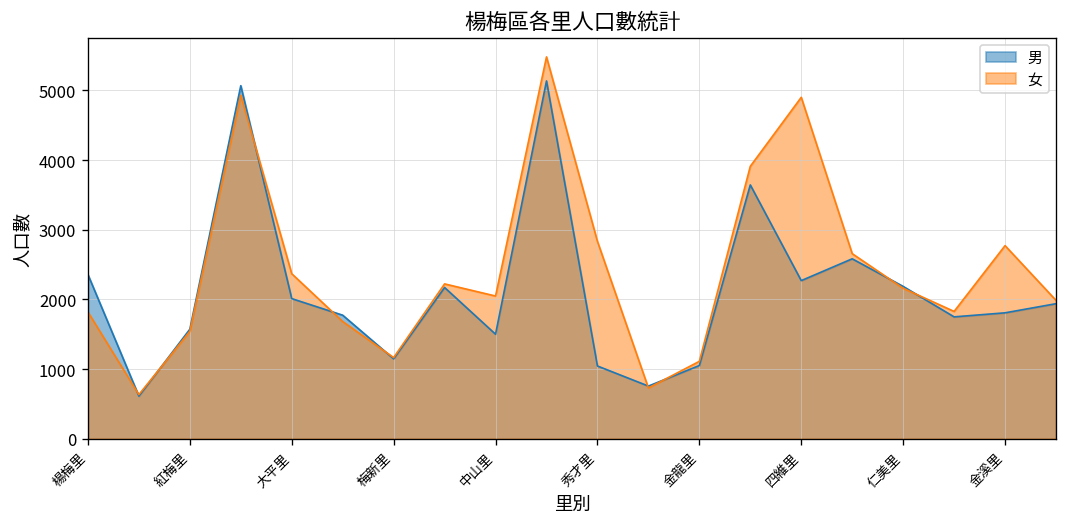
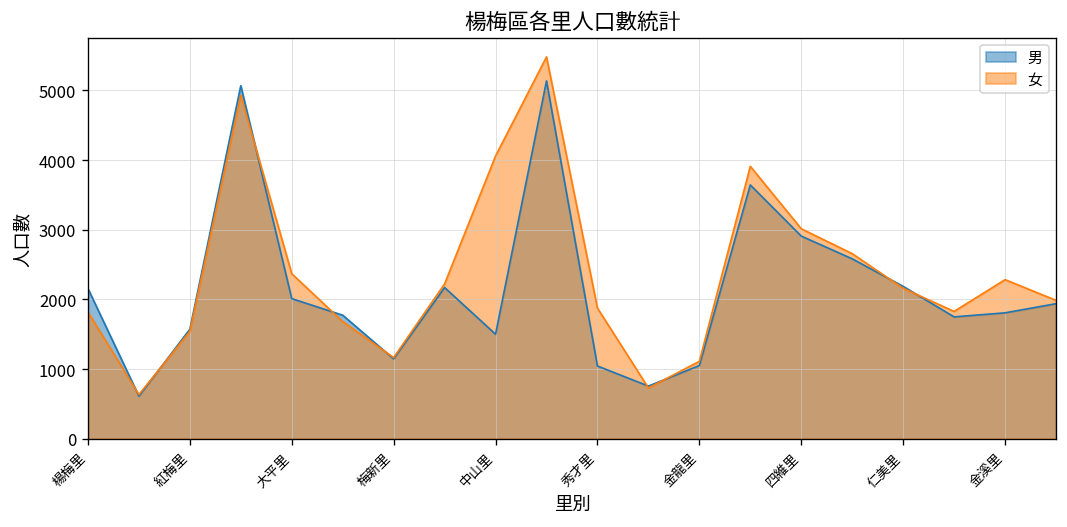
男, 楊梅里: 2400 -> 2200
女, 中山里: 2000 -> 4100
女, 秀才里: 2800 -> 1900
男, 四維里: 2300 -> 2900
女, 四維里: 4900 -> 3000
女, 金溪里: 2800 -> 2300
